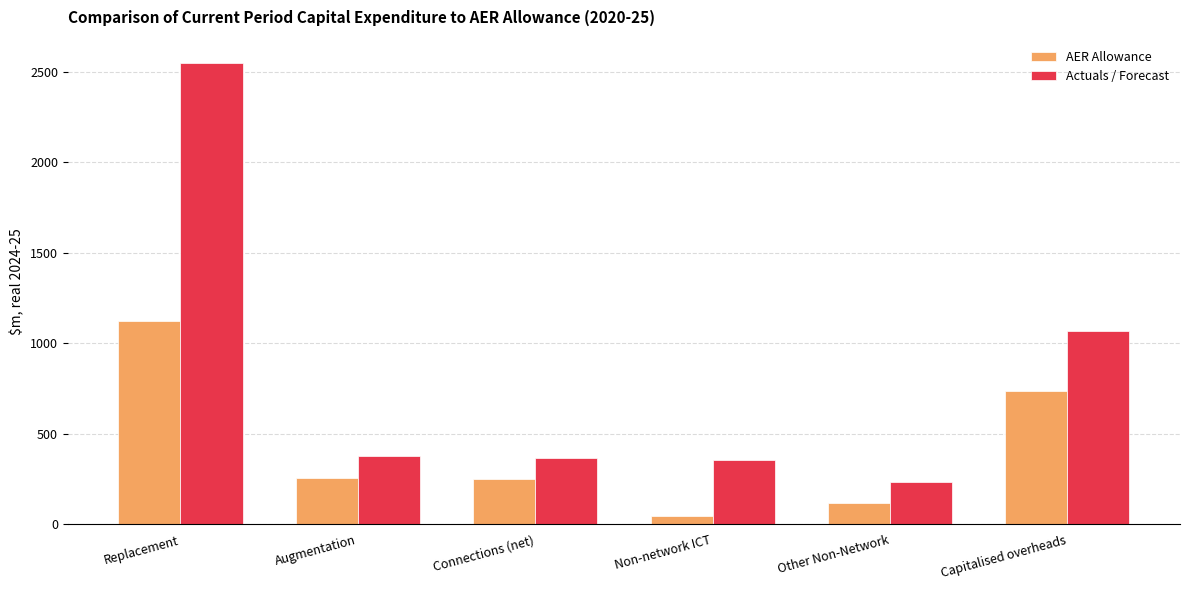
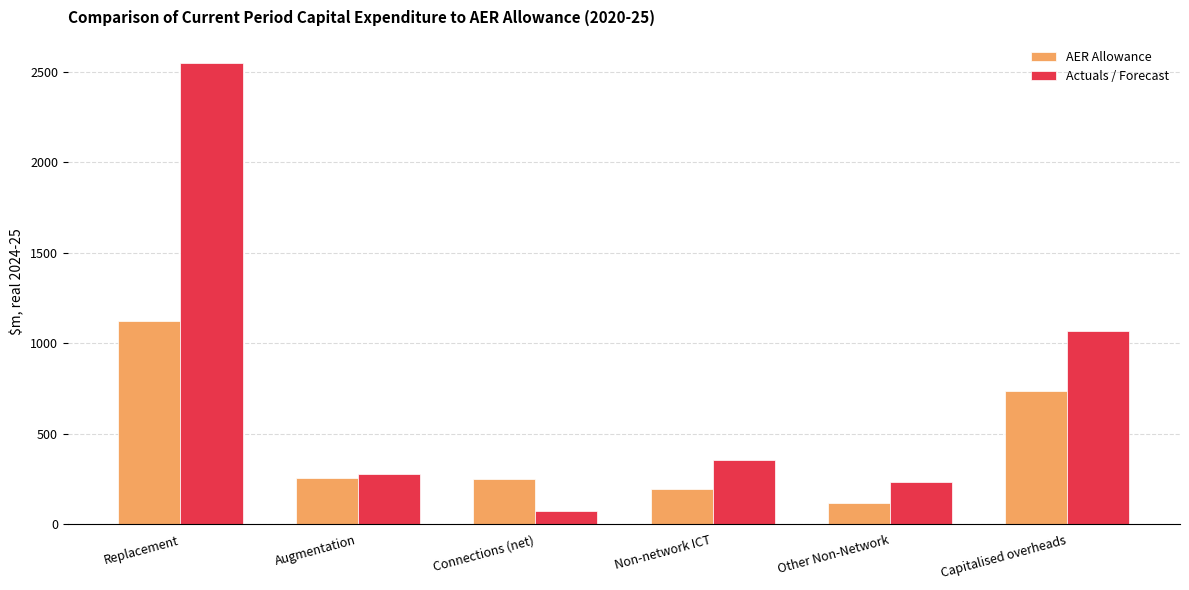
Actuals / Forecast, Augmentation: 380 -> 280
Actuals / Forecast, Connections (net): 370 -> 70
AER Allowance, Non-network ICT: 50 -> 200
